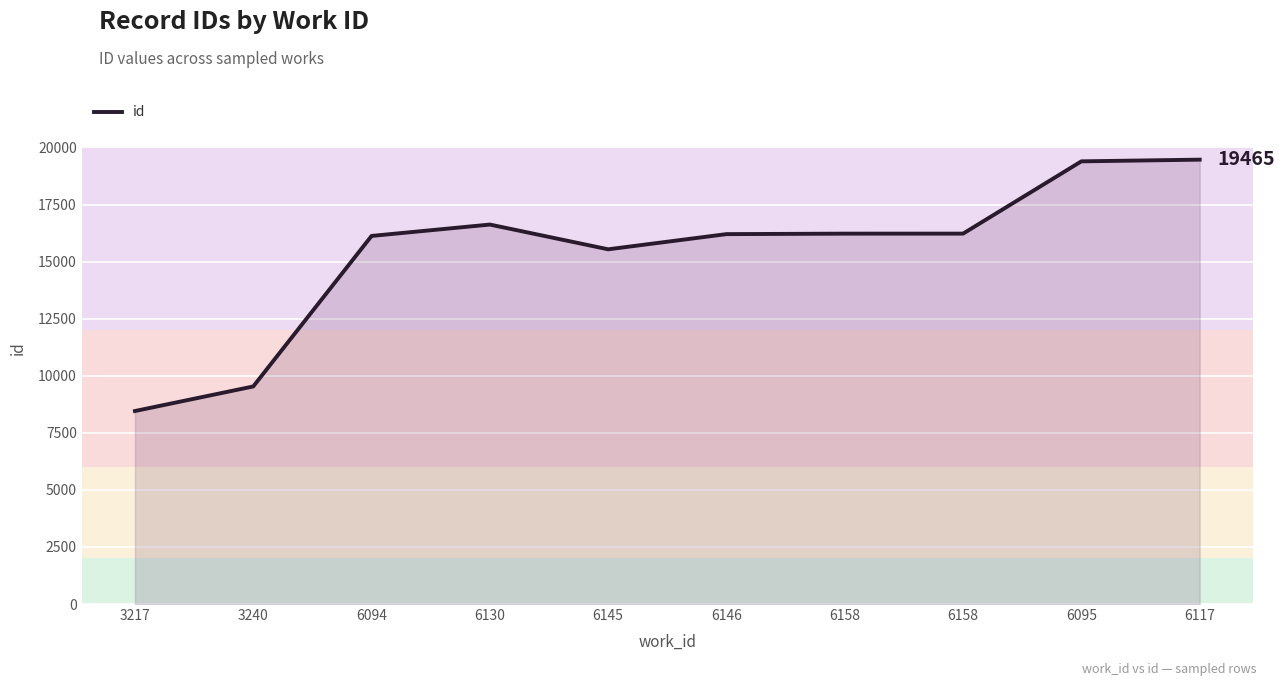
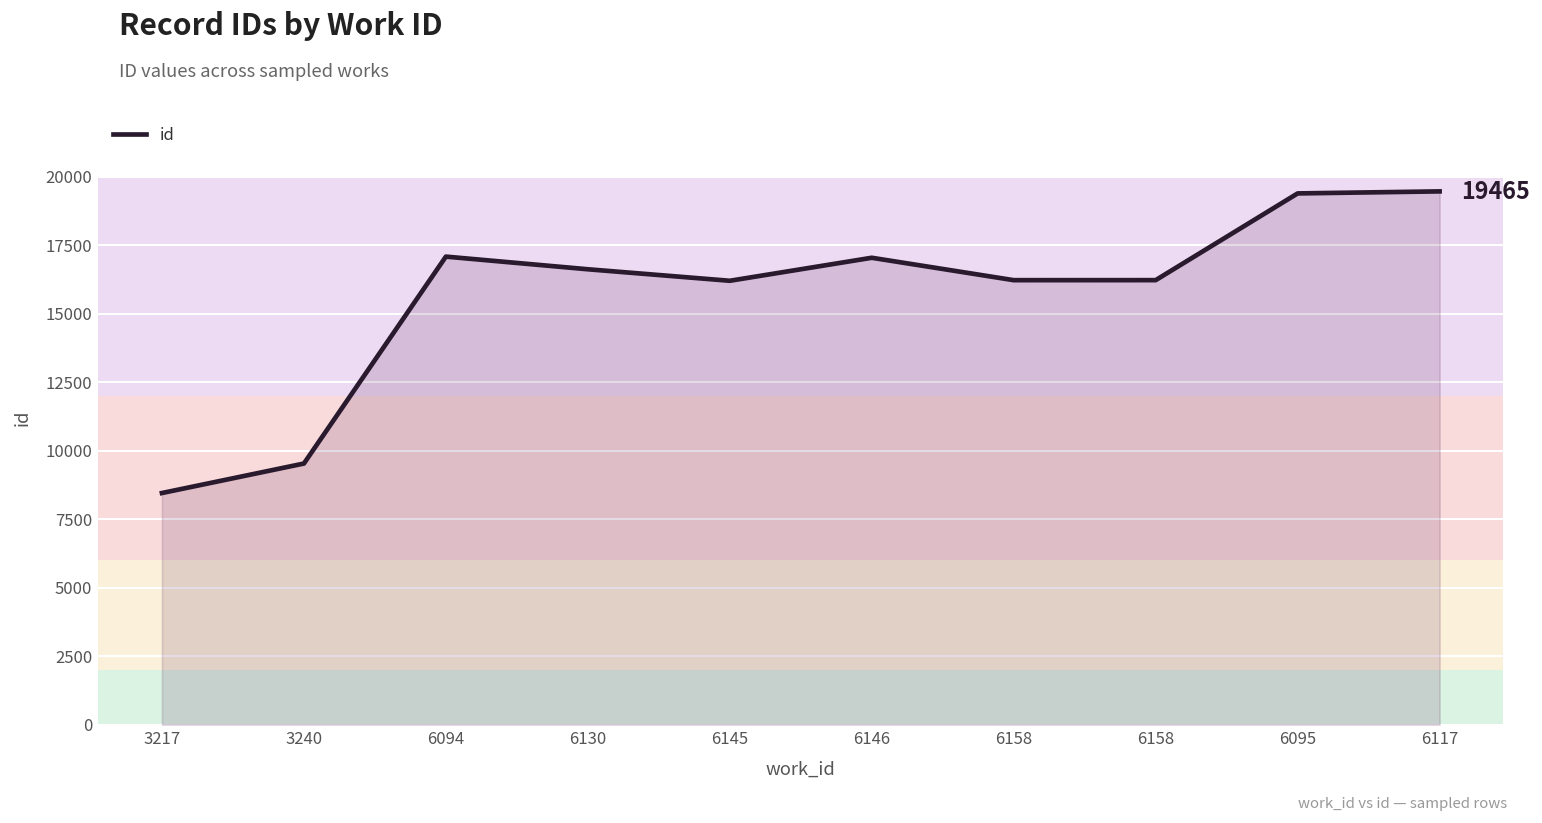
6094: 16100 -> 17100
6145: 15500 -> 16200
6146: 16200 -> 17000
